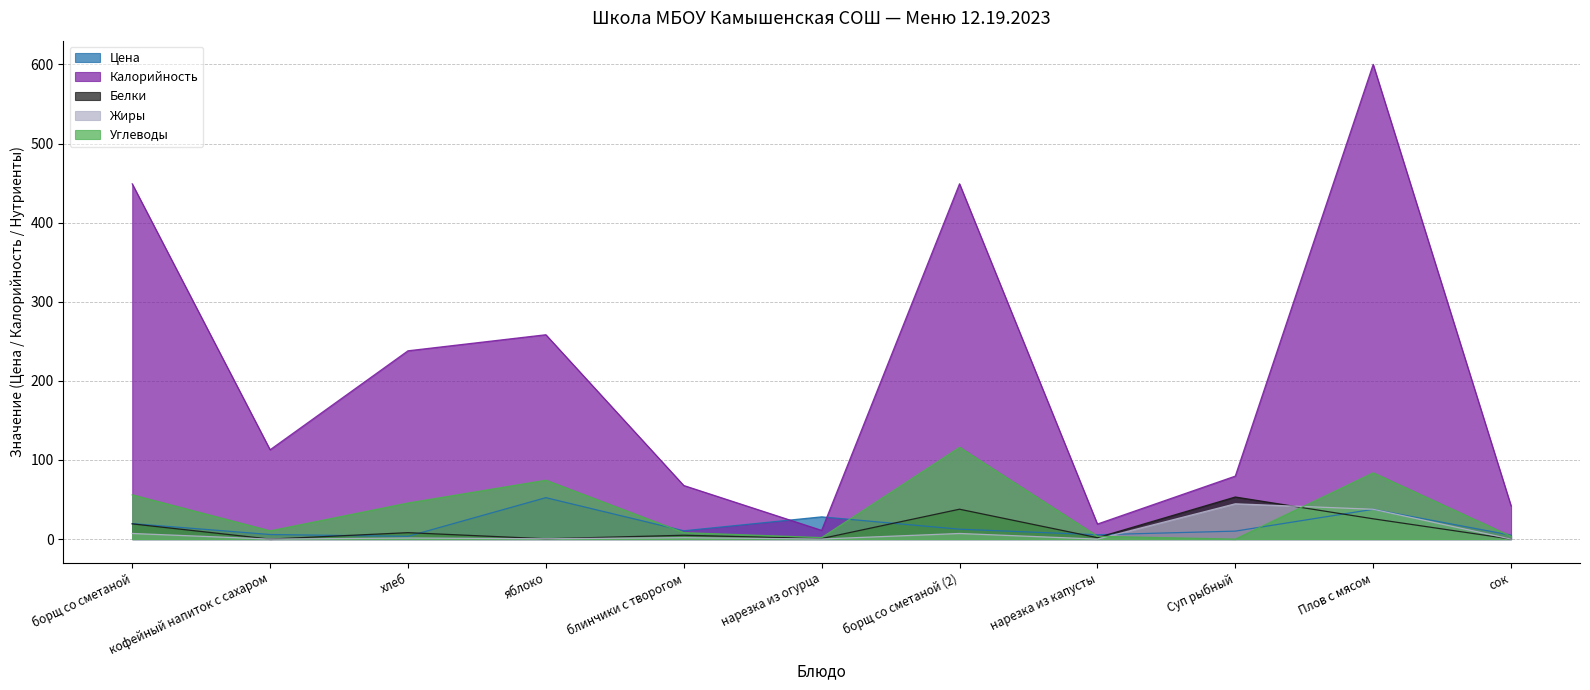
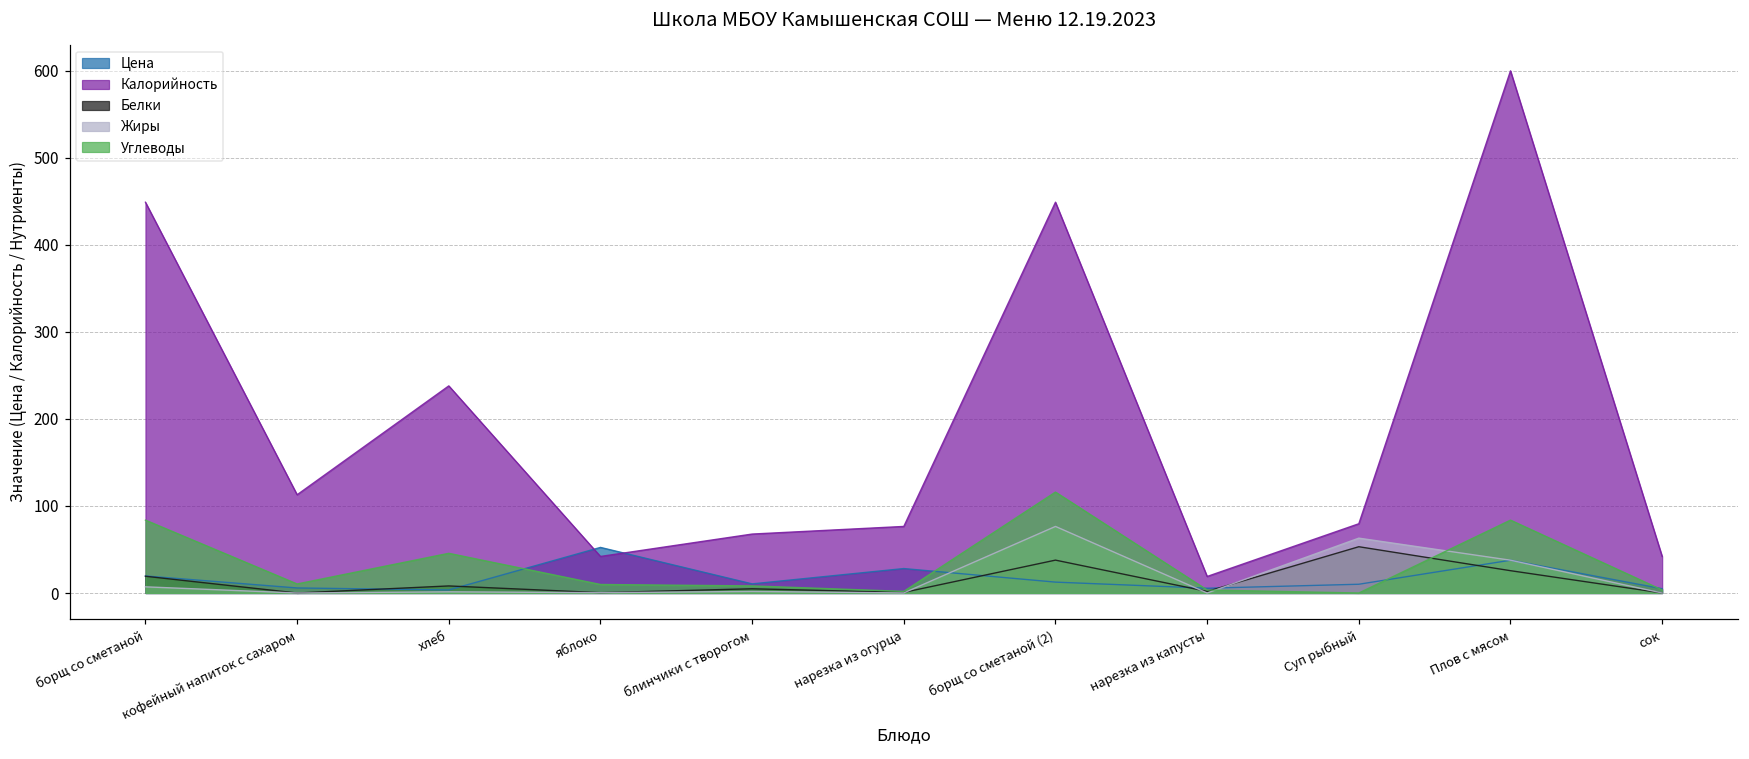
Углеводы, борщ со сметаной: 60 -> 80
Калорийность, яблоко: 260 -> 40
Углеводы, яблоко: 70 -> 10
Калорийность, нарезка из огурца: 10 -> 80
Жиры, борщ со сметаной (2): 10 -> 80
Жиры, Суп рыбный: 40 -> 60
